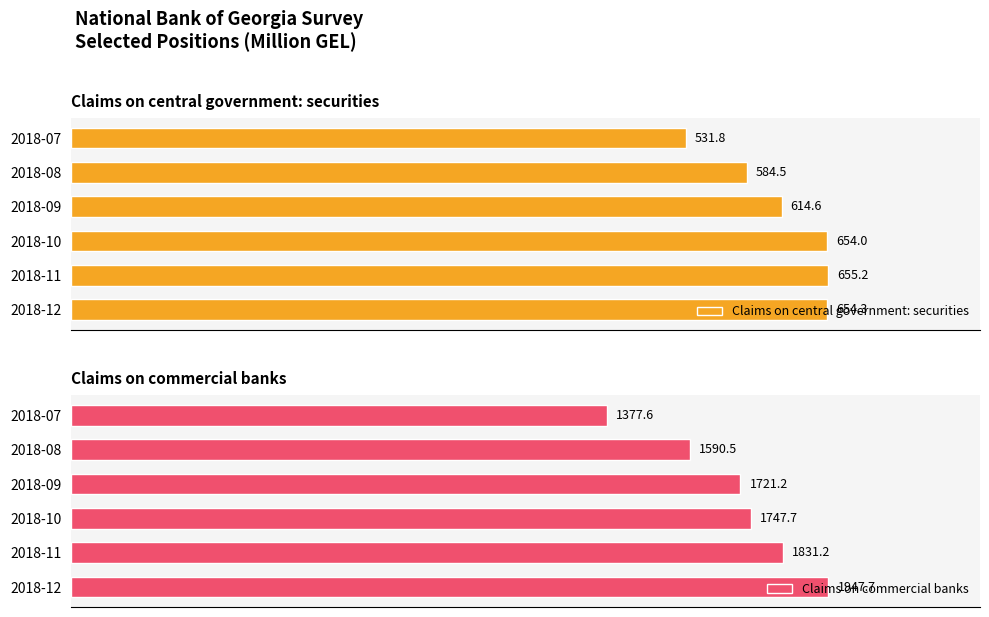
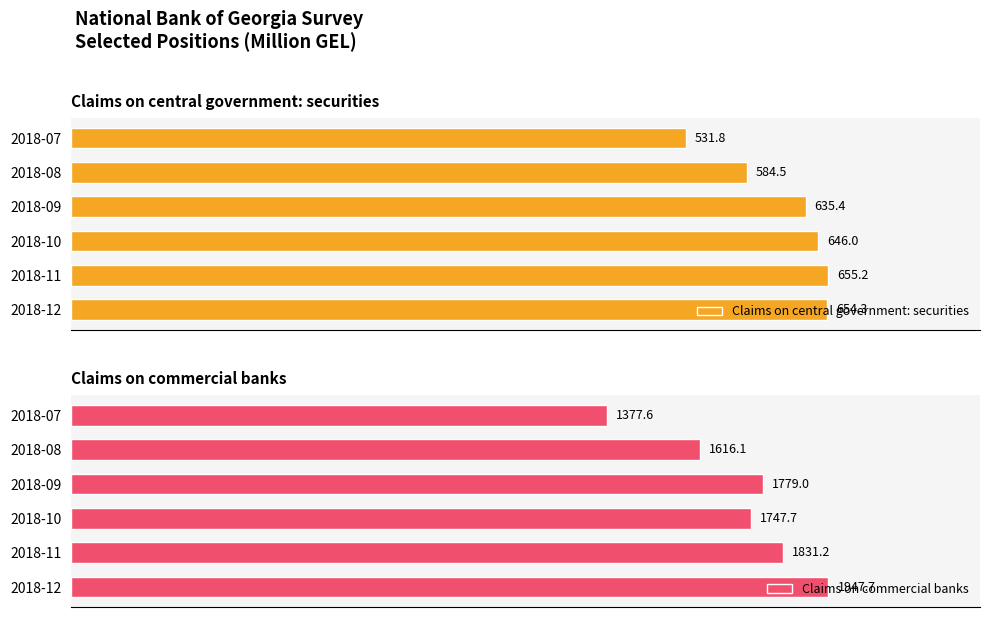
Claims on central government: securities, 2018-09: 614.6 -> 635.4
Claims on central government: securities, 2018-10: 654.0 -> 646.0
Claims on commercial banks, 2018-08: 1590.5 -> 1616.1
Claims on commercial banks, 2018-09: 1721.2 -> 1779.0
